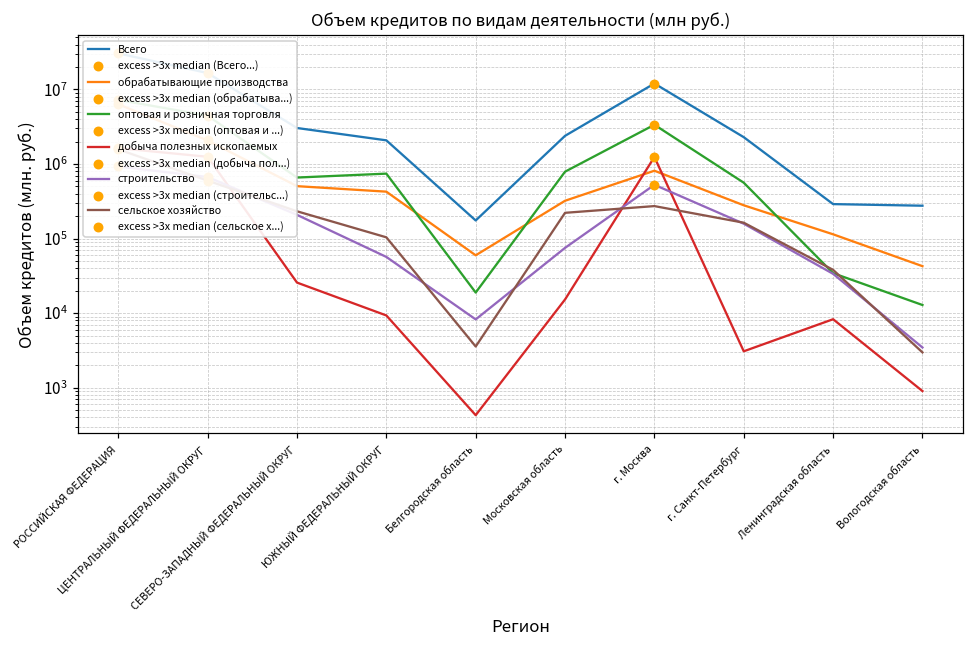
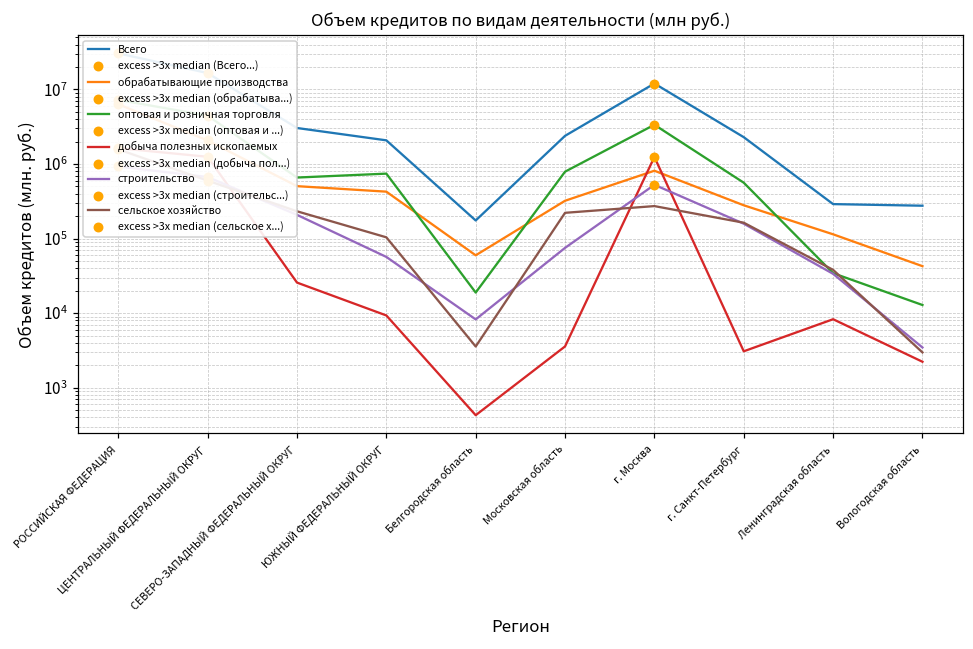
добыча полезных ископаемых, Московская область: 15000 -> 4000
добыча полезных ископаемых, Вологодская область: 900 -> 2200
